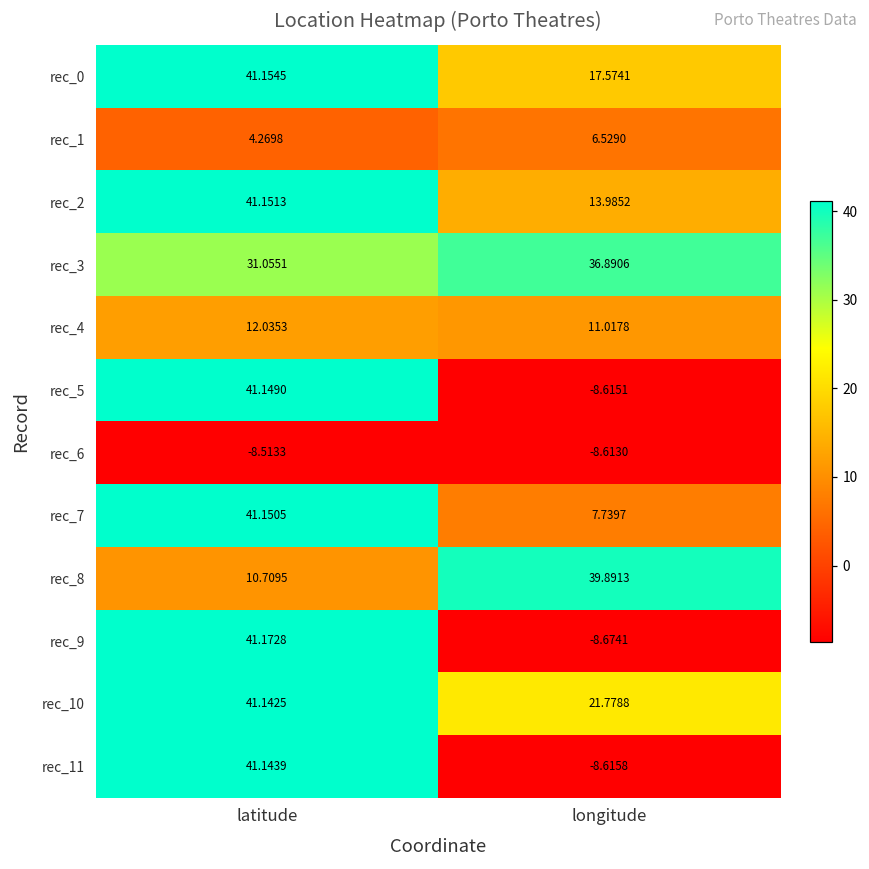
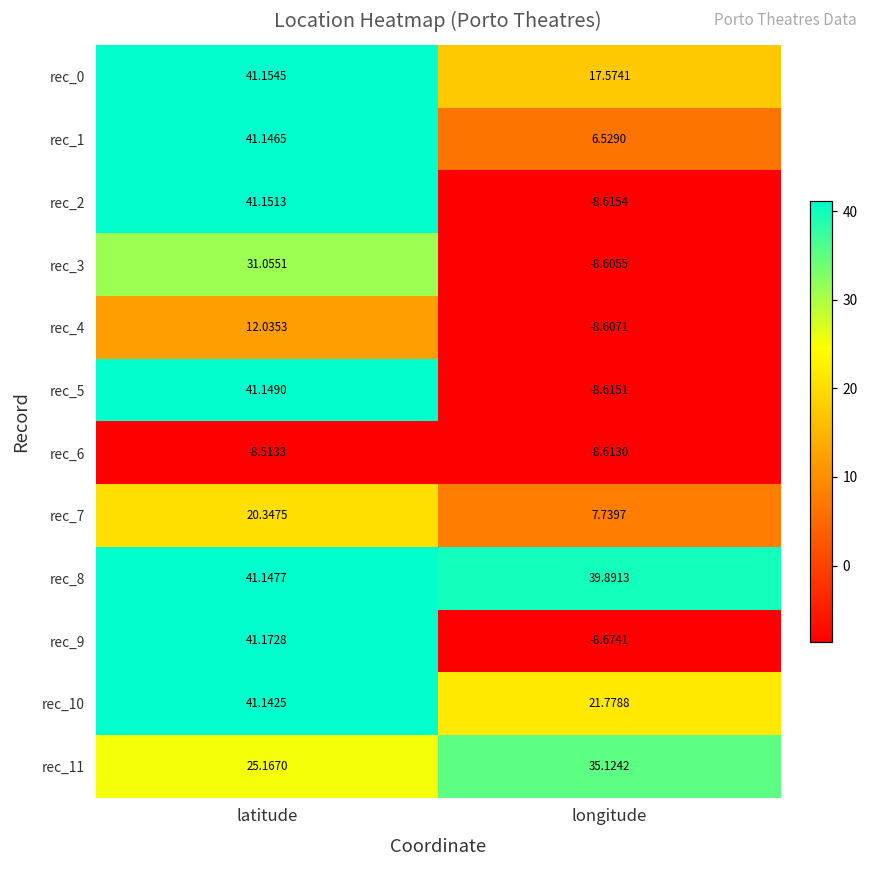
rec_1, latitude: 4.2698 -> 41.1465
rec_2, longitude: 13.9852 -> -8.6154
rec_3, longitude: 36.8906 -> -8.6055
rec_4, longitude: 11.0178 -> -8.6071
rec_7, latitude: 41.1505 -> 20.3475
rec_8, latitude: 10.7095 -> 41.1477
rec_11, latitude: 41.1439 -> 25.1670
rec_11, longitude: -8.6158 -> 35.1242
